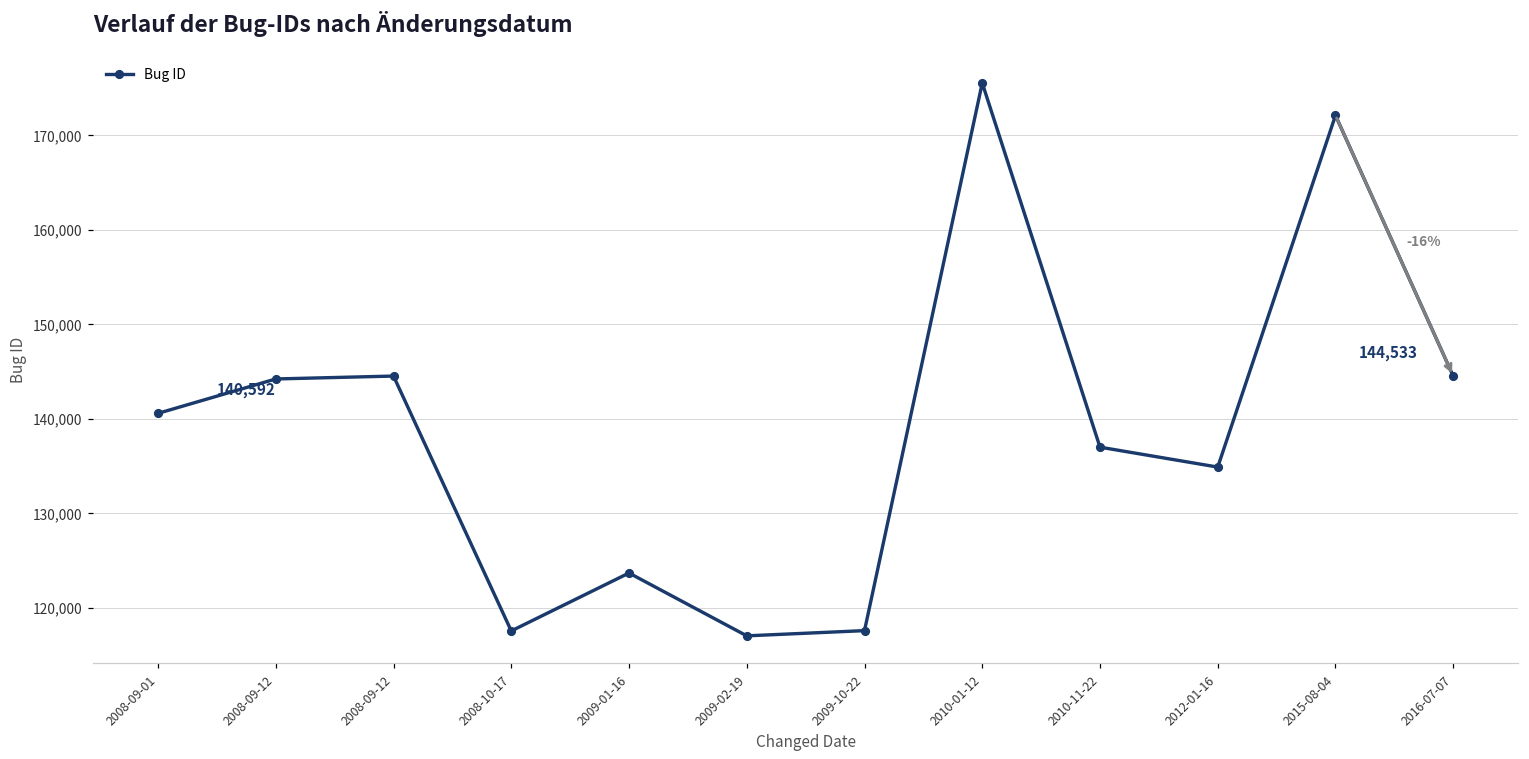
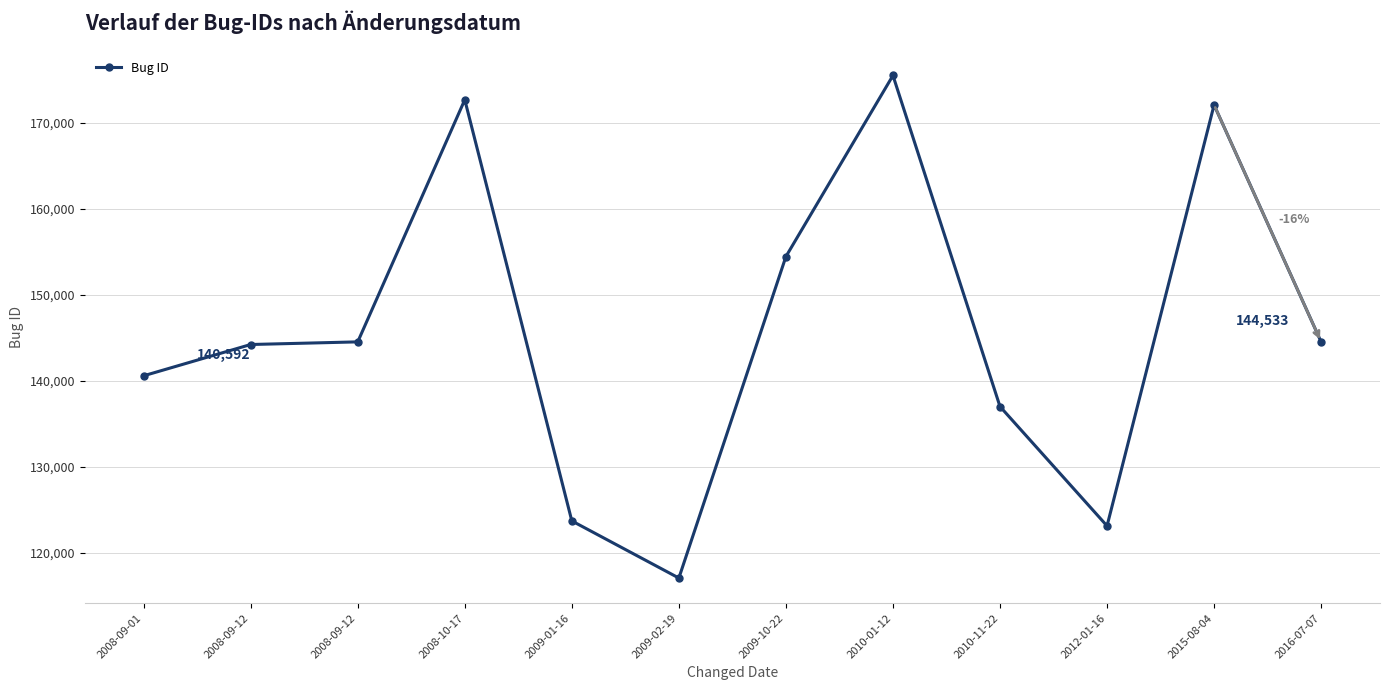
2008-10-17: 118,000 -> 173,000
2009-10-22: 118,000 -> 154,000
2012-01-16: 135,000 -> 123,000
